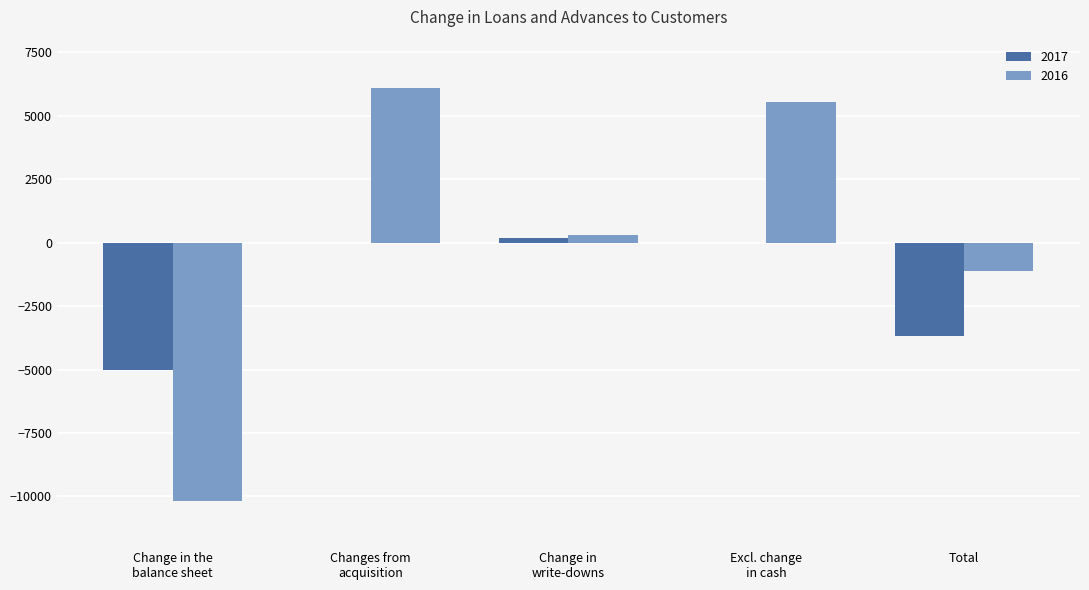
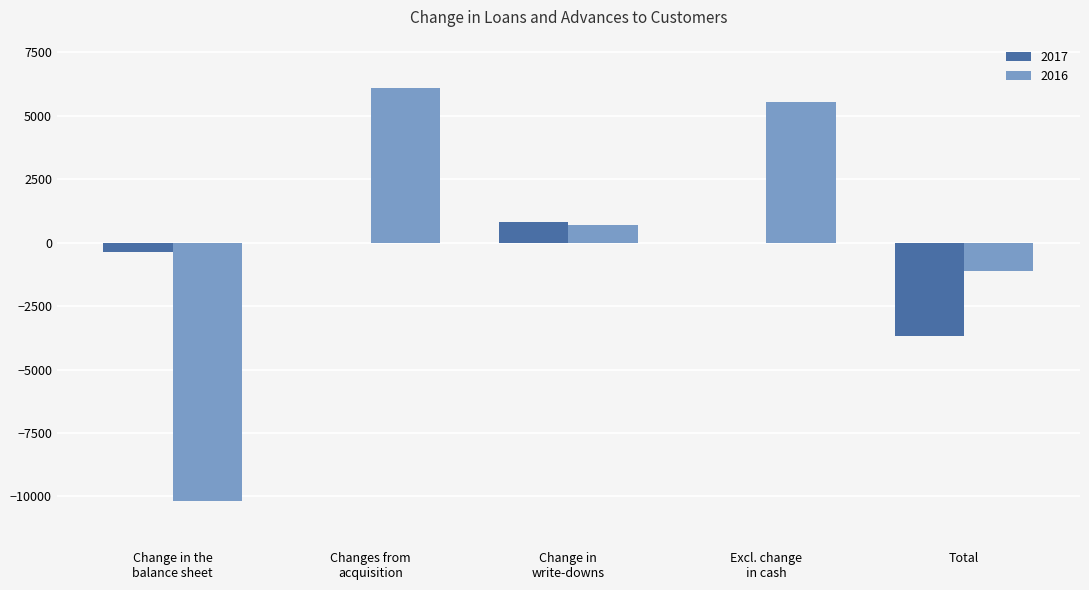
2017, Change in the balance sheet: -5000 -> -400
2017, Change in write-downs: 200 -> 800
2016, Change in write-downs: 300 -> 700
